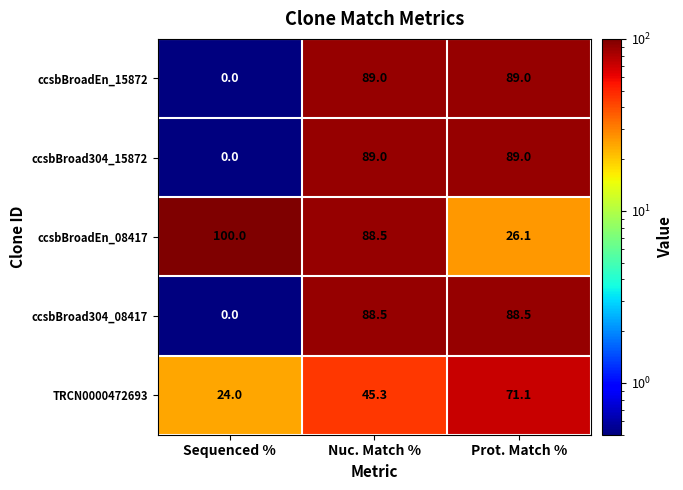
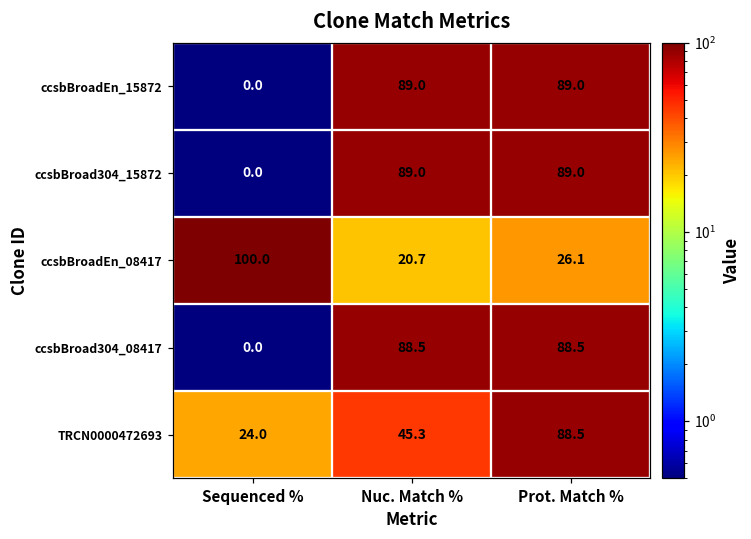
ccsbBroadEn_08417, Nuc. Match %: 88.5 -> 20.7
TRCN0000472693, Prot. Match %: 71.1 -> 88.5
